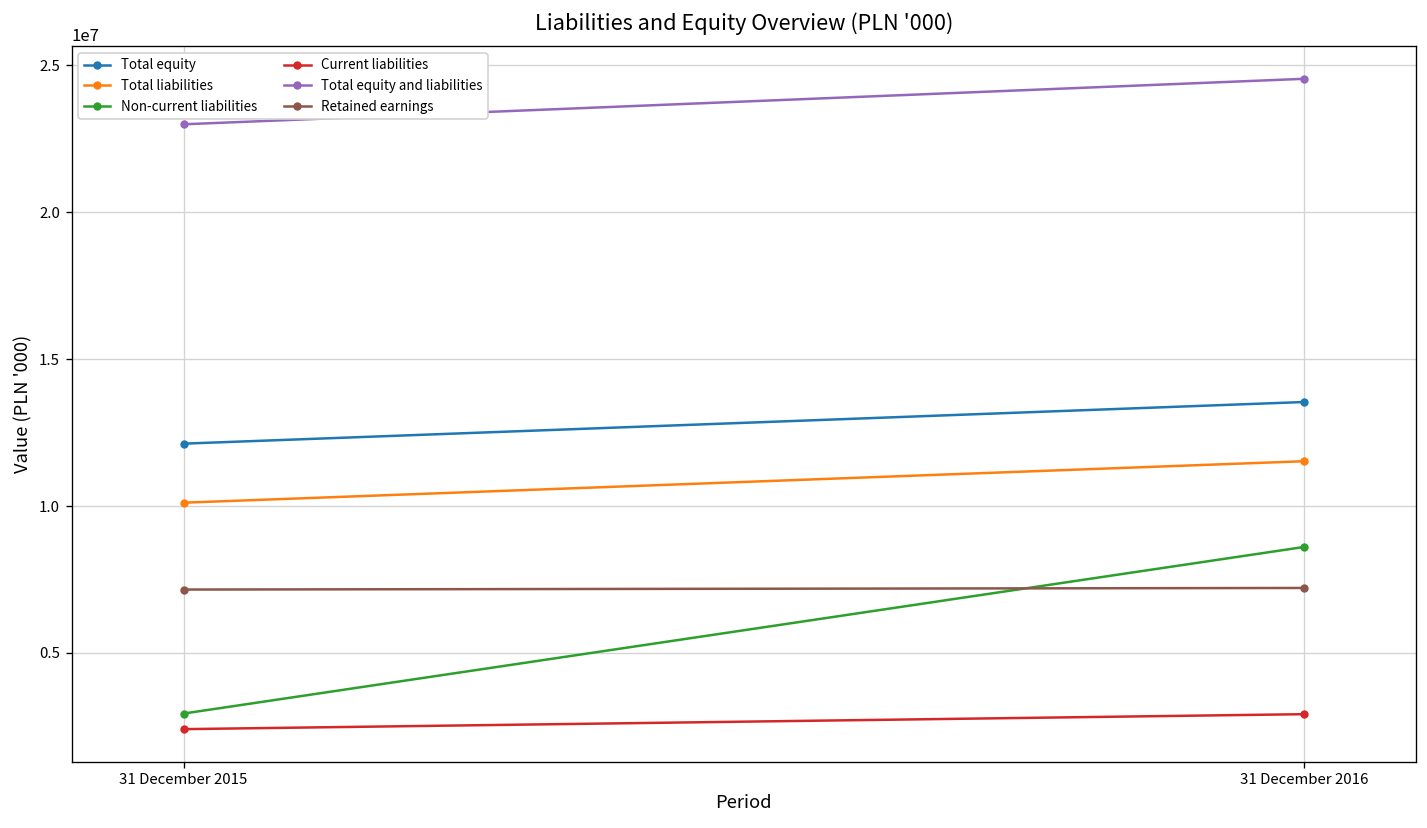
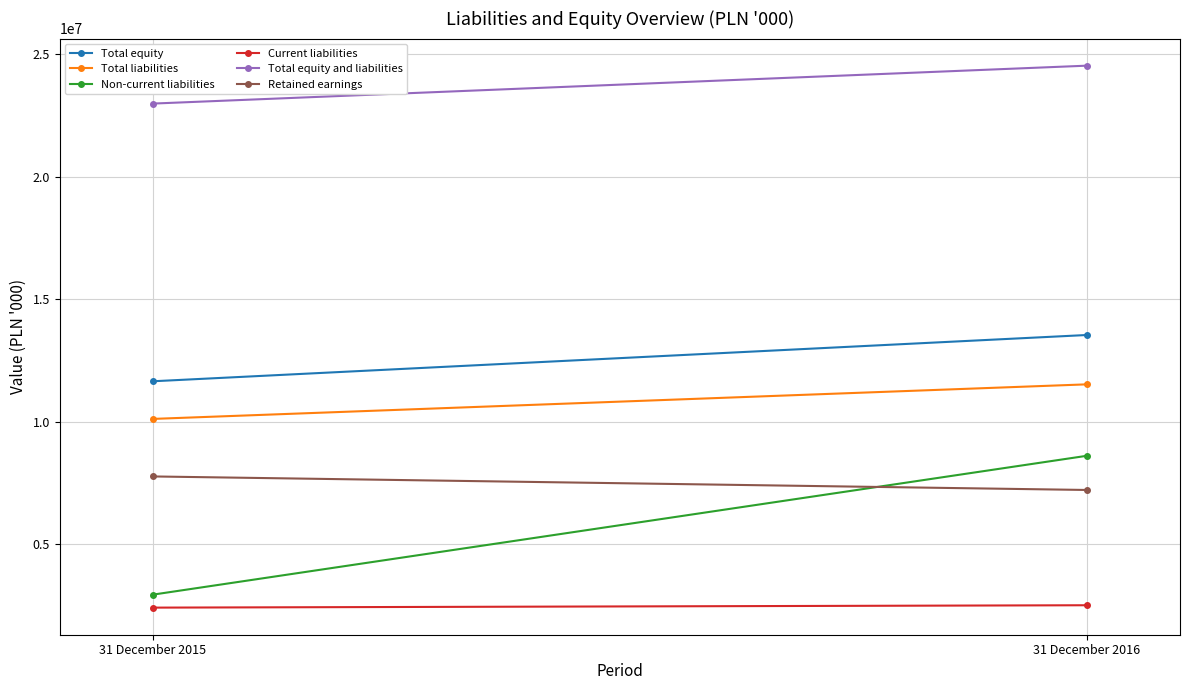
Total equity, 31 December 2015: 12100000 -> 11700000
Retained earnings, 31 December 2015: 7200000 -> 7800000
Current liabilities, 31 December 2016: 2900000 -> 2500000
